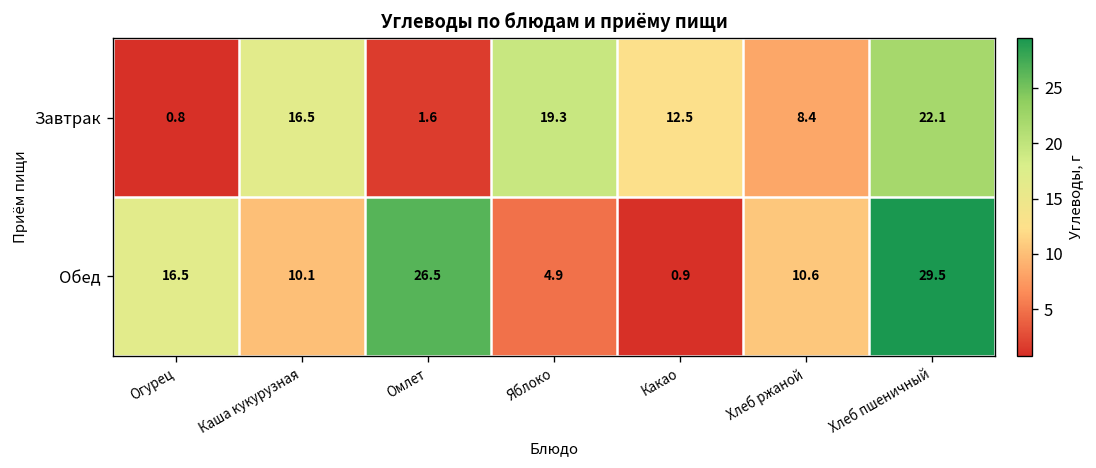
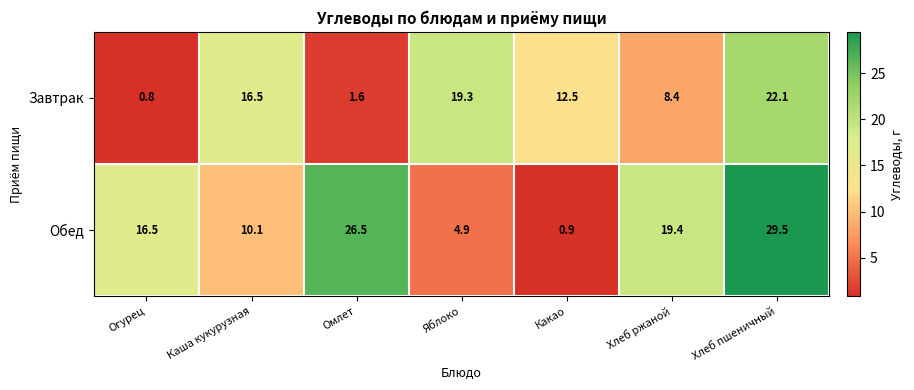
Обед, Хлеб ржаной: 10.6 -> 19.4
